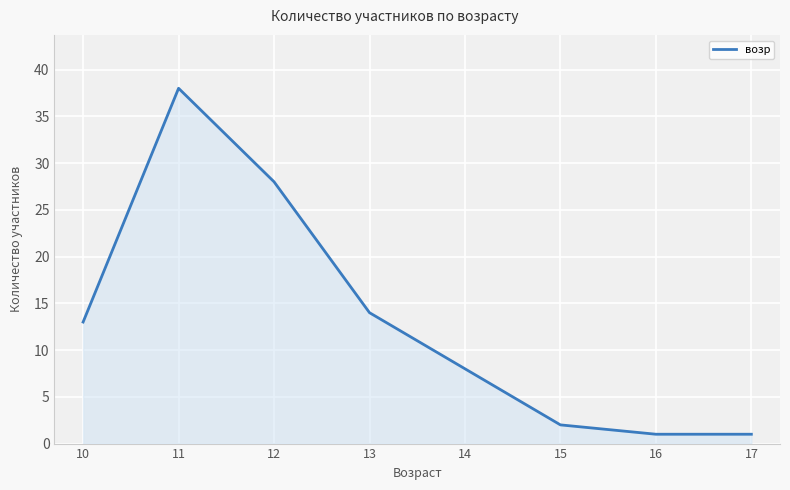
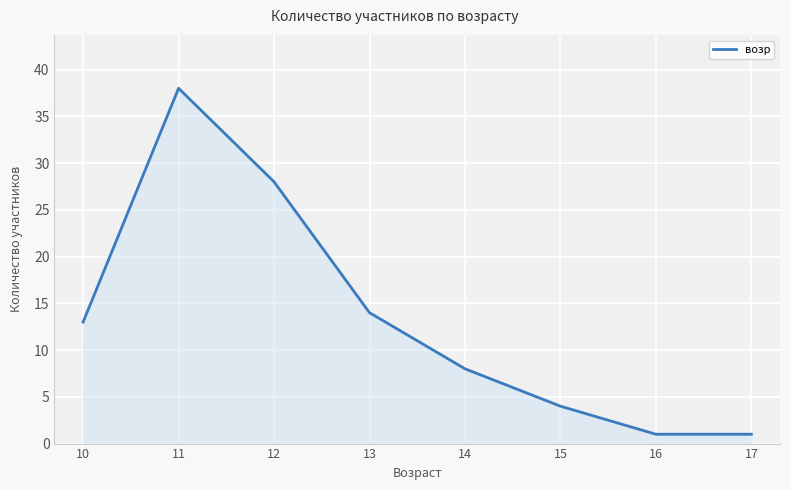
15: 2 -> 4
